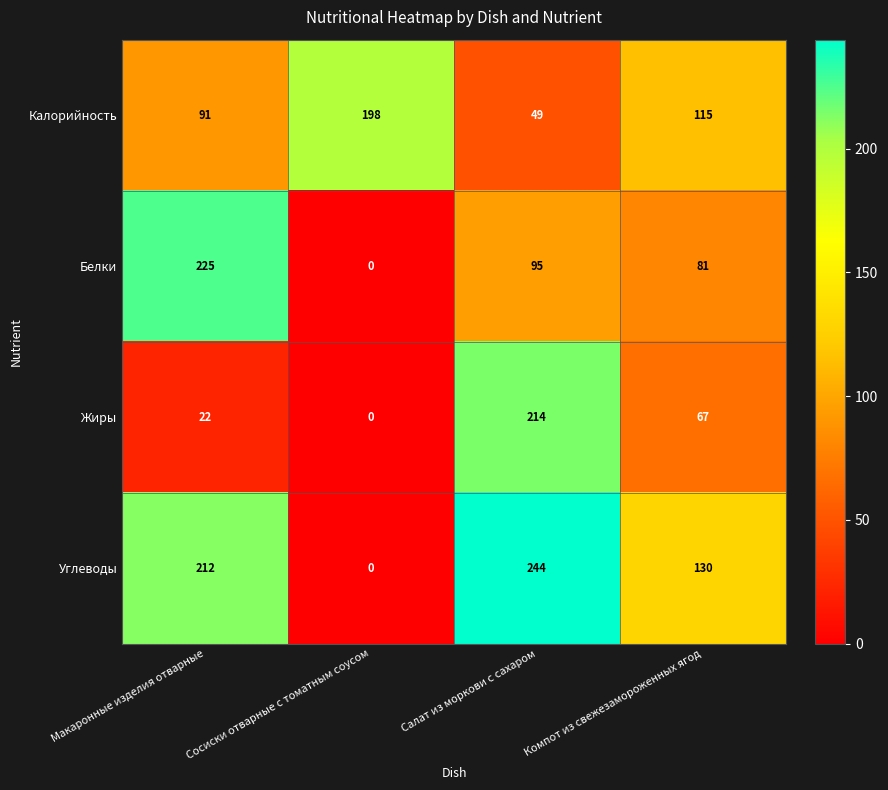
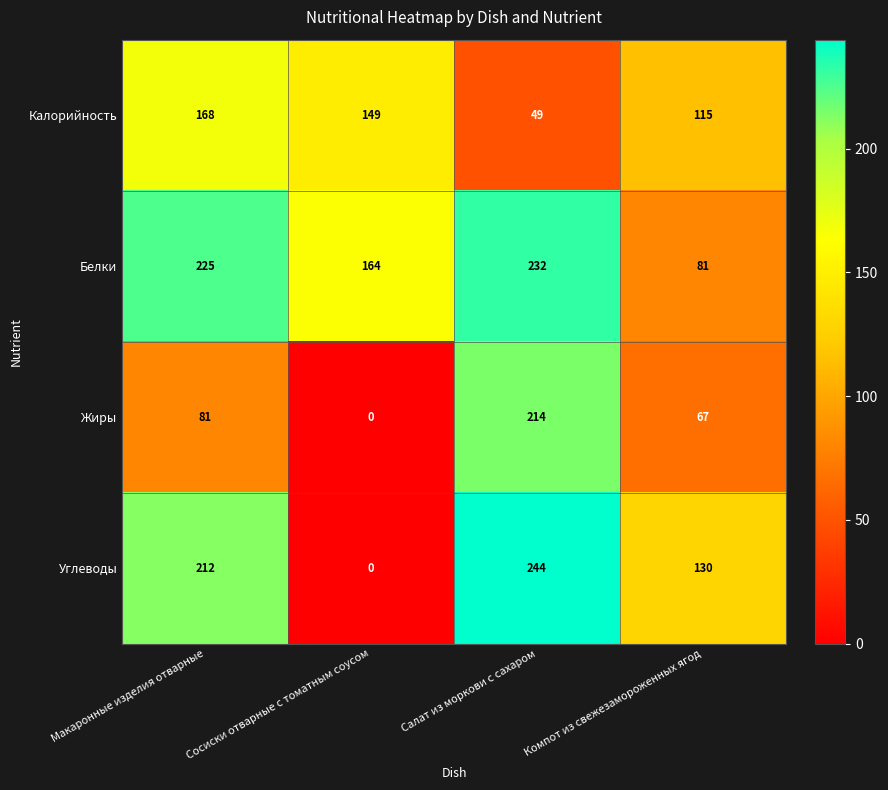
Калорийность, Макаронные изделия отварные: 91 -> 168
Калорийность, Сосиски отварные с томатным соусом: 198 -> 149
Белки, Сосиски отварные с томатным соусом: 0 -> 164
Белки, Салат из моркови с сахаром: 95 -> 232
Жиры, Макаронные изделия отварные: 22 -> 81
